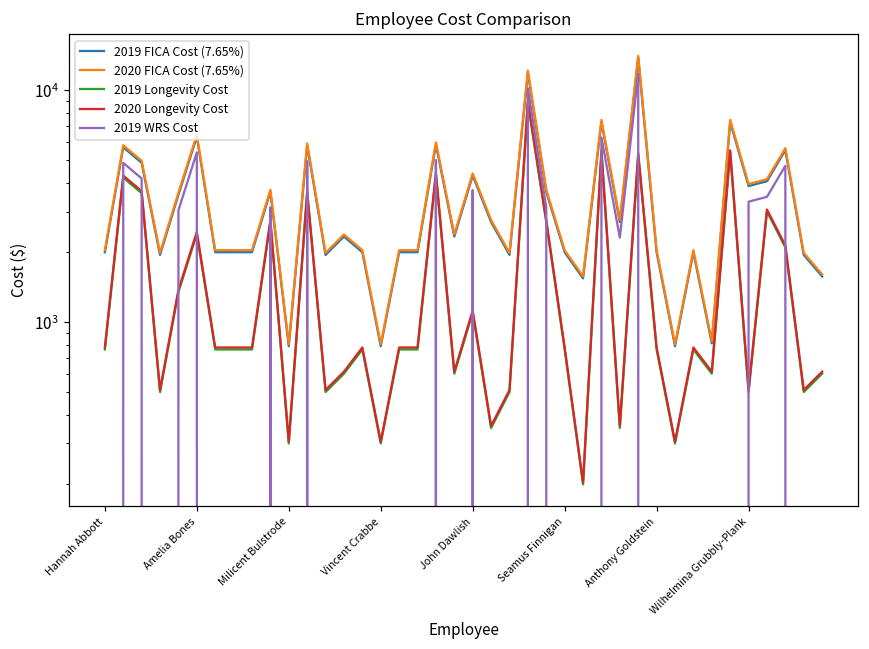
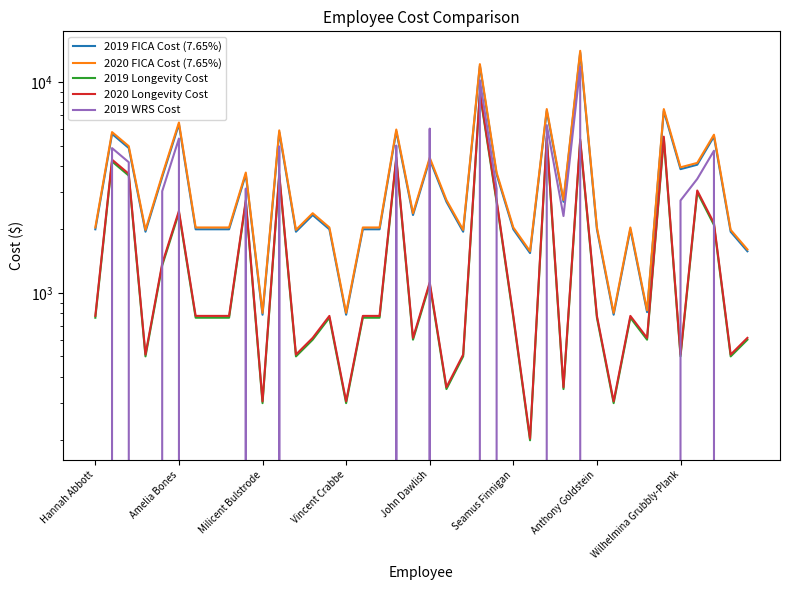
2019 WRS Cost, John Dawlish: 3700 -> 6000
2019 WRS Cost, Wilhelmina Grubbly-Plank: 3300 -> 2700
